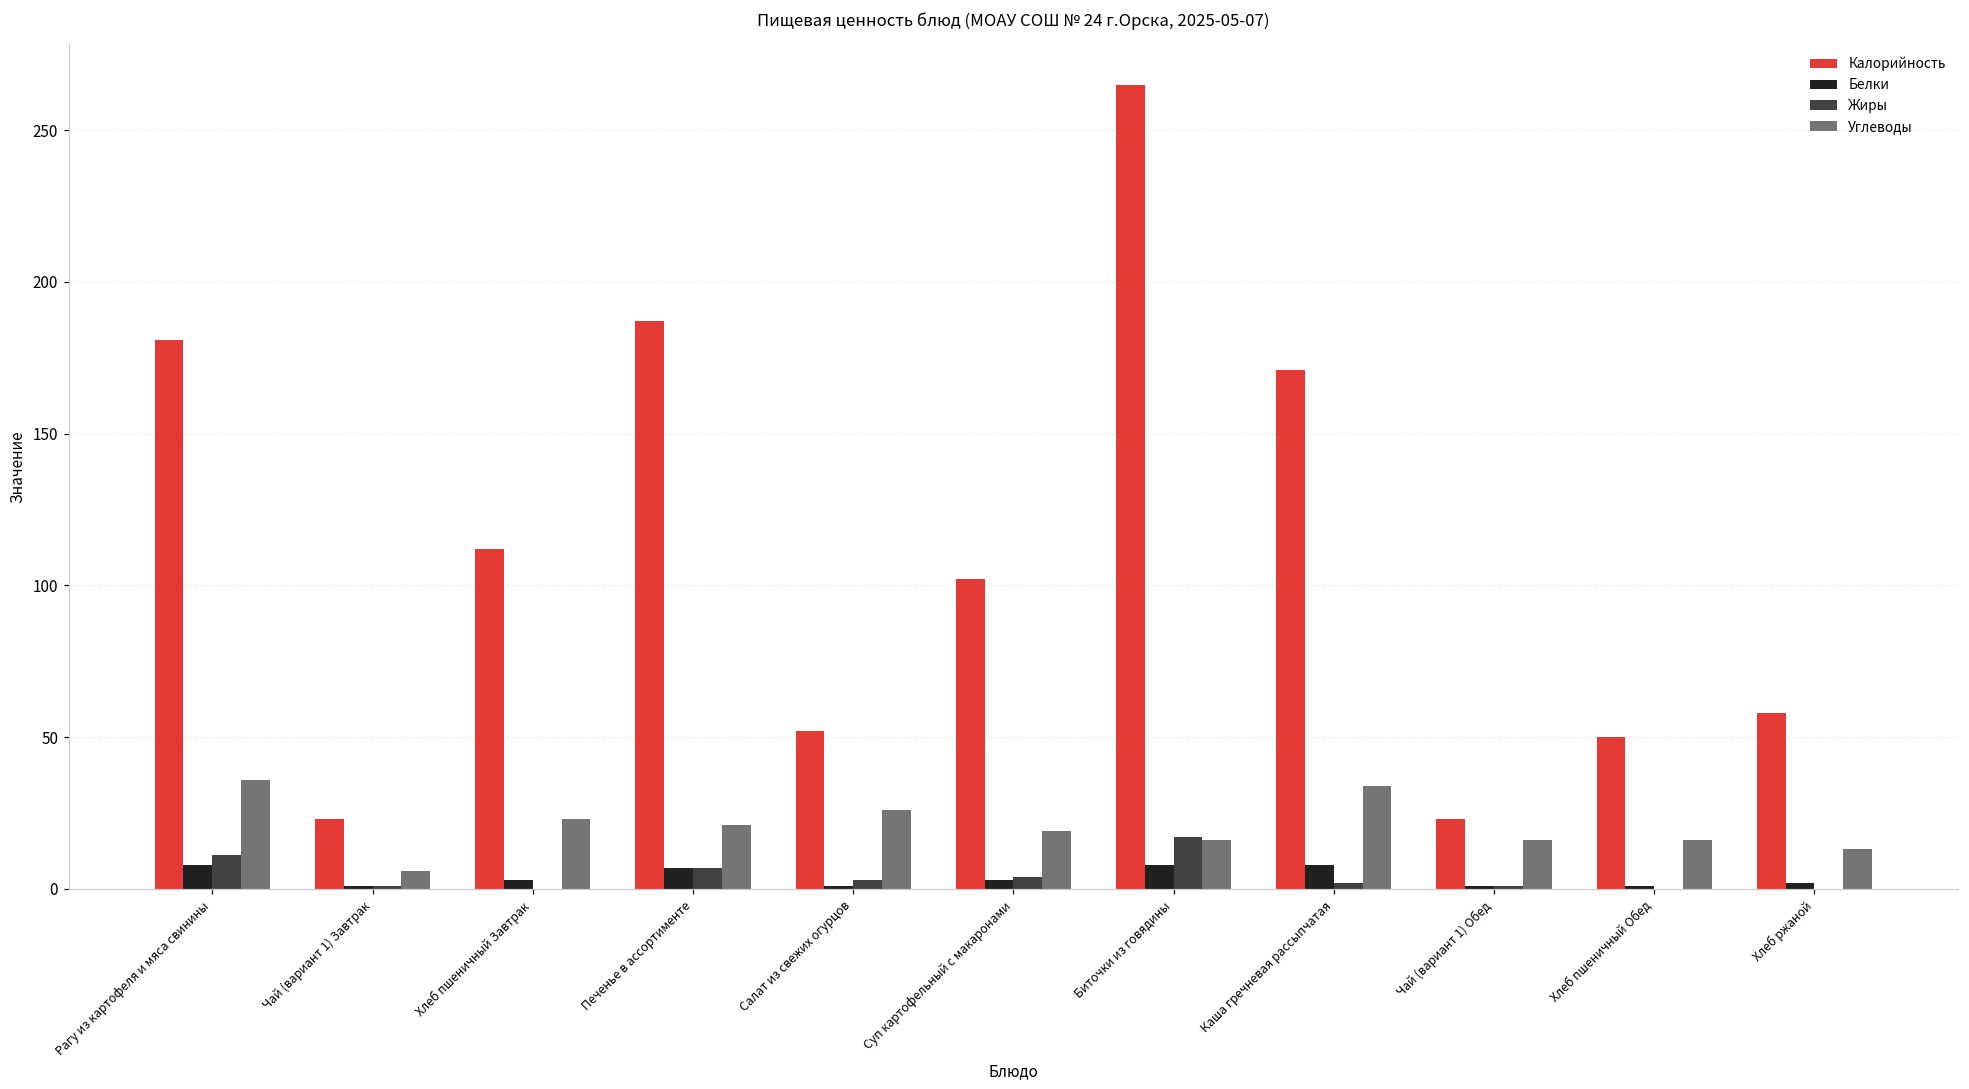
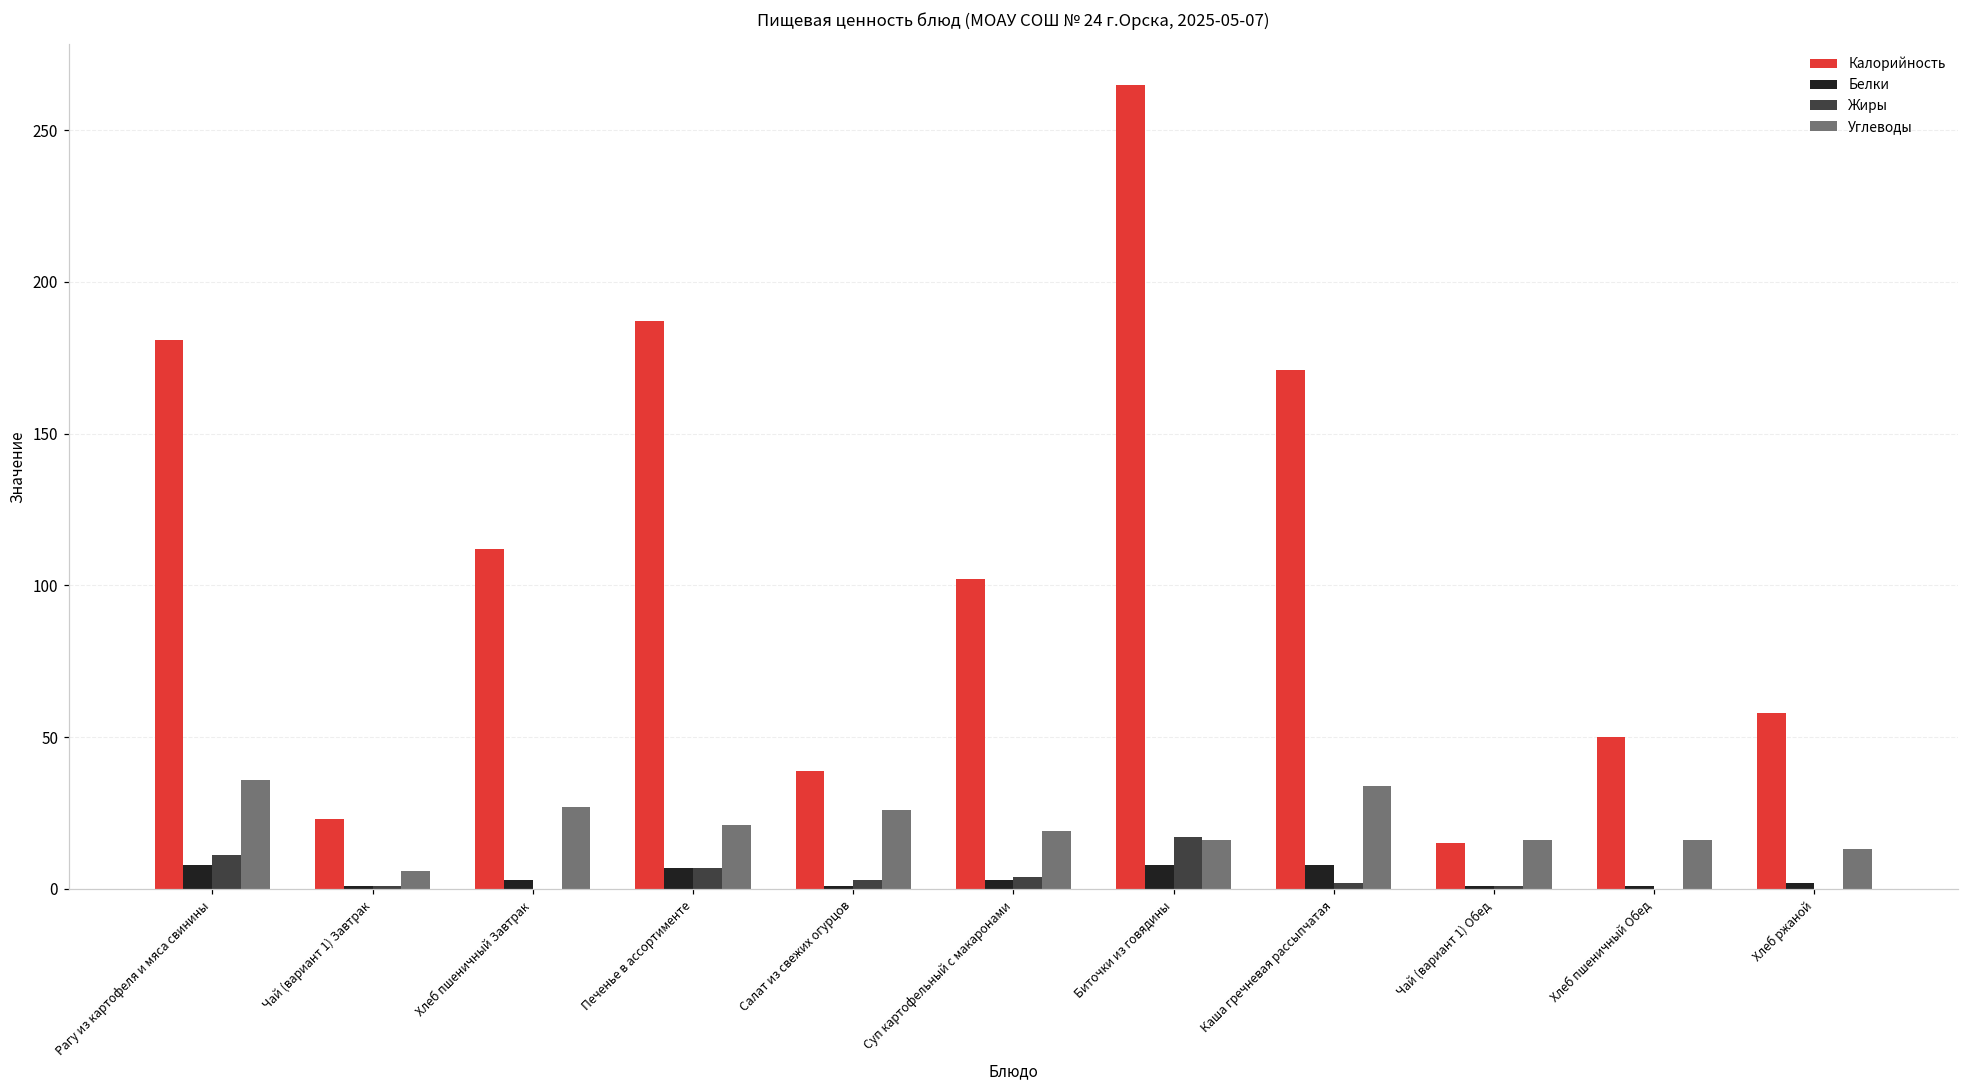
Углеводы, Хлеб пшеничный Завтрак: 23 -> 27
Калорийность, Салат из свежих огурцов: 52 -> 39
Калорийность, Чай (вариант 1) Обед: 23 -> 15
